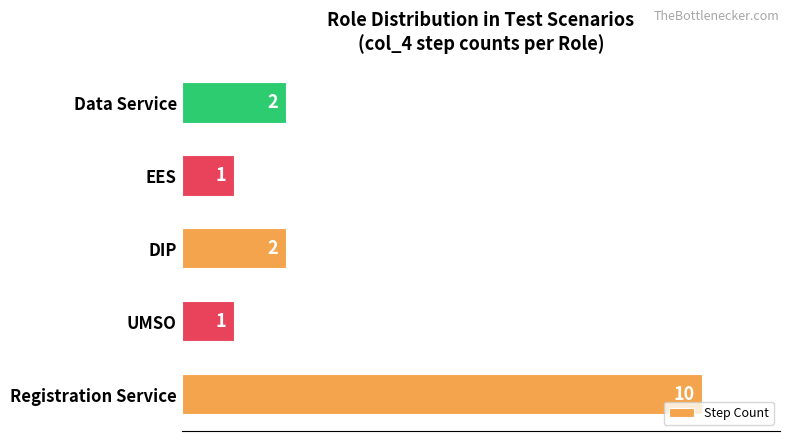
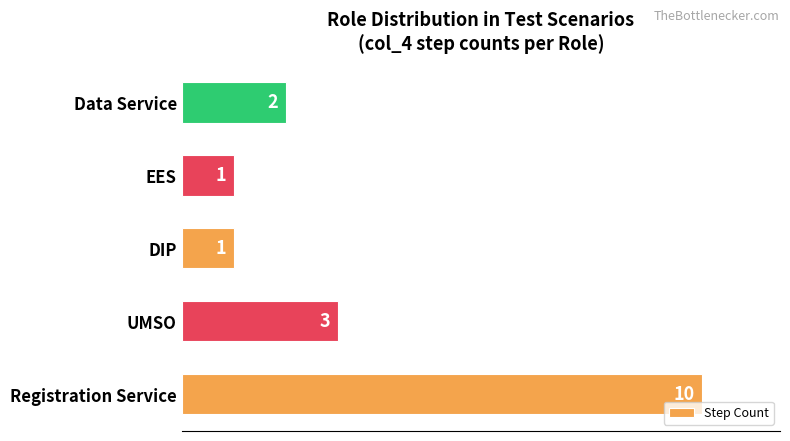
DIP: 2 -> 1
UMSO: 1 -> 3
